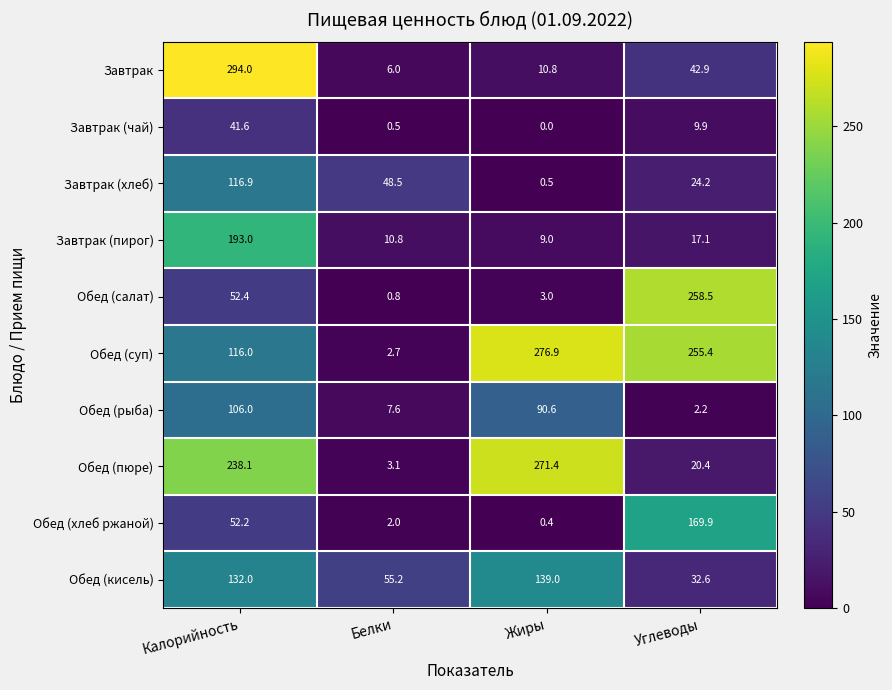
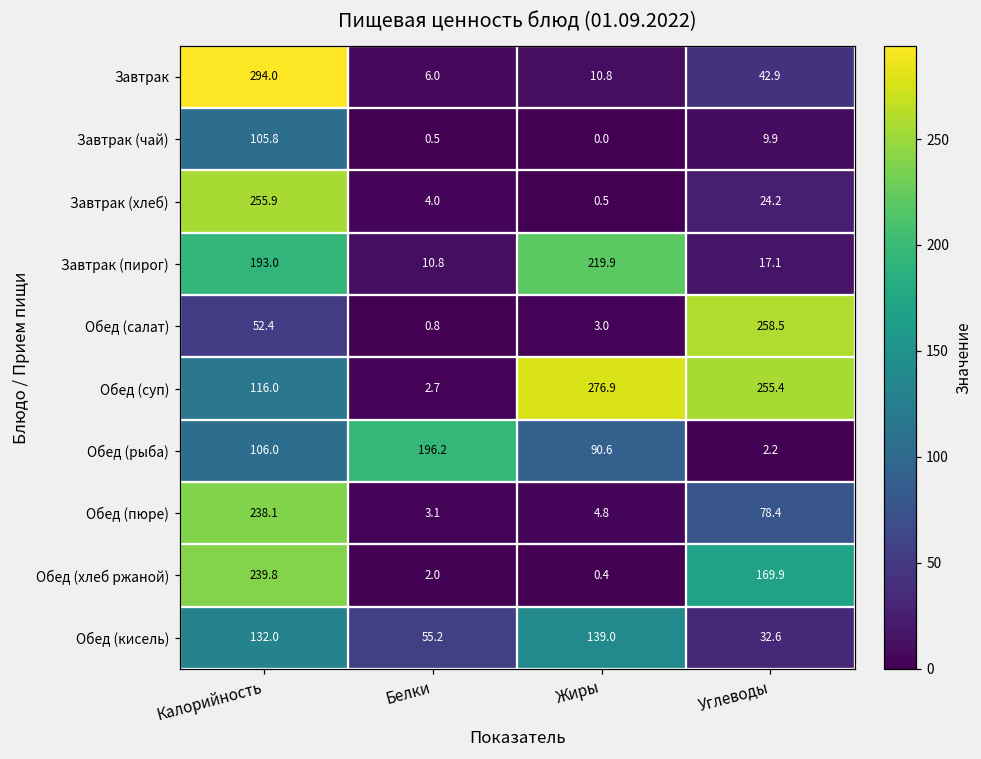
Завтрак (чай), Калорийность: 41.6 -> 105.8
Завтрак (хлеб), Калорийность: 116.9 -> 255.9
Завтрак (хлеб), Белки: 48.5 -> 4.0
Завтрак (пирог), Жиры: 9.0 -> 219.9
Обед (рыба), Белки: 7.6 -> 196.2
Обед (пюре), Жиры: 271.4 -> 4.8
Обед (пюре), Углеводы: 20.4 -> 78.4
Обед (хлеб ржаной), Калорийность: 52.2 -> 239.8
